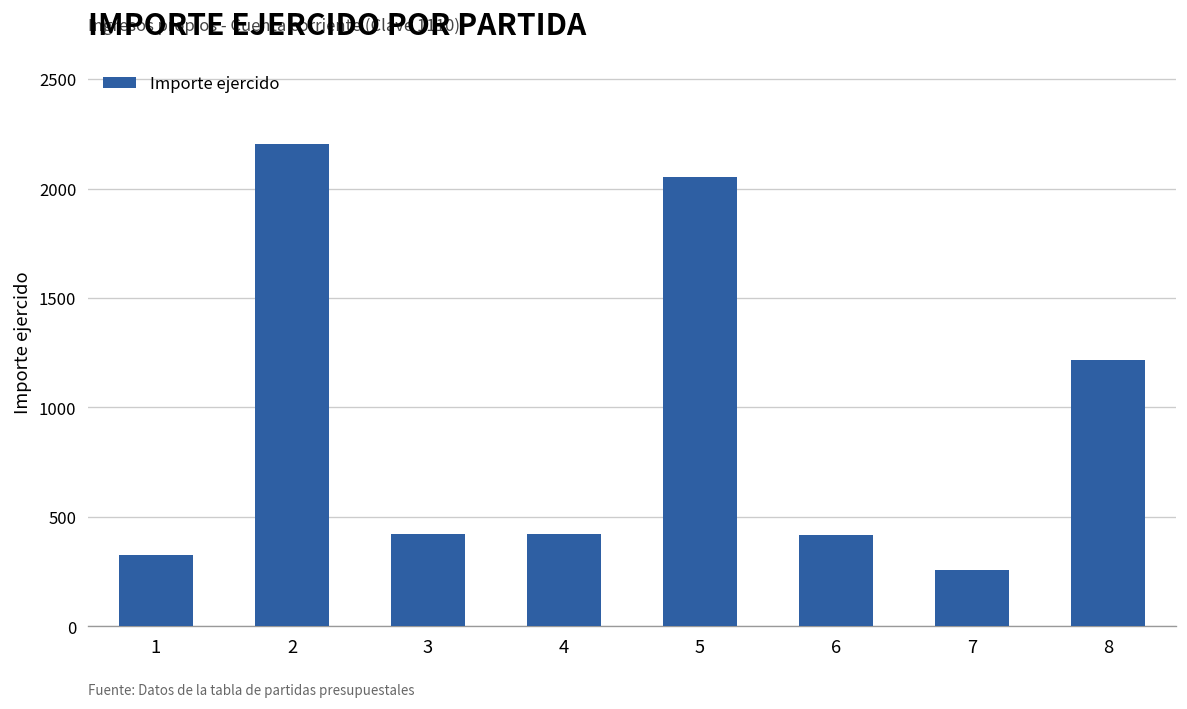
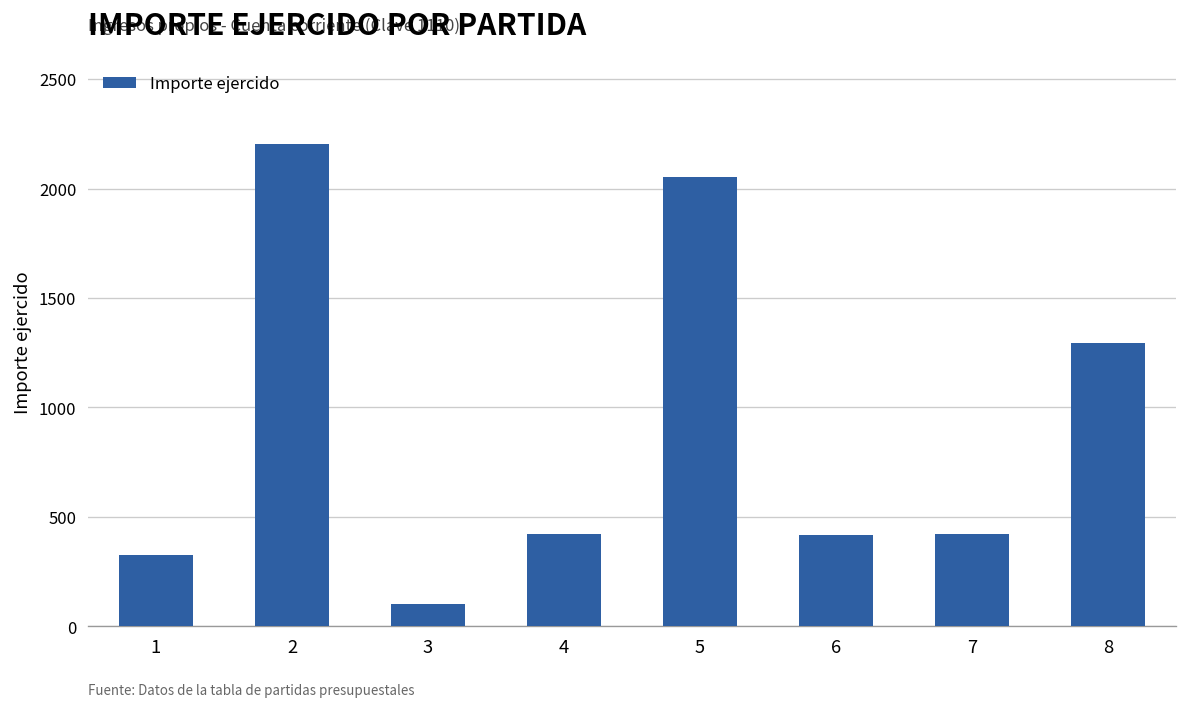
3: 420 -> 100
7: 260 -> 420
8: 1220 -> 1290
